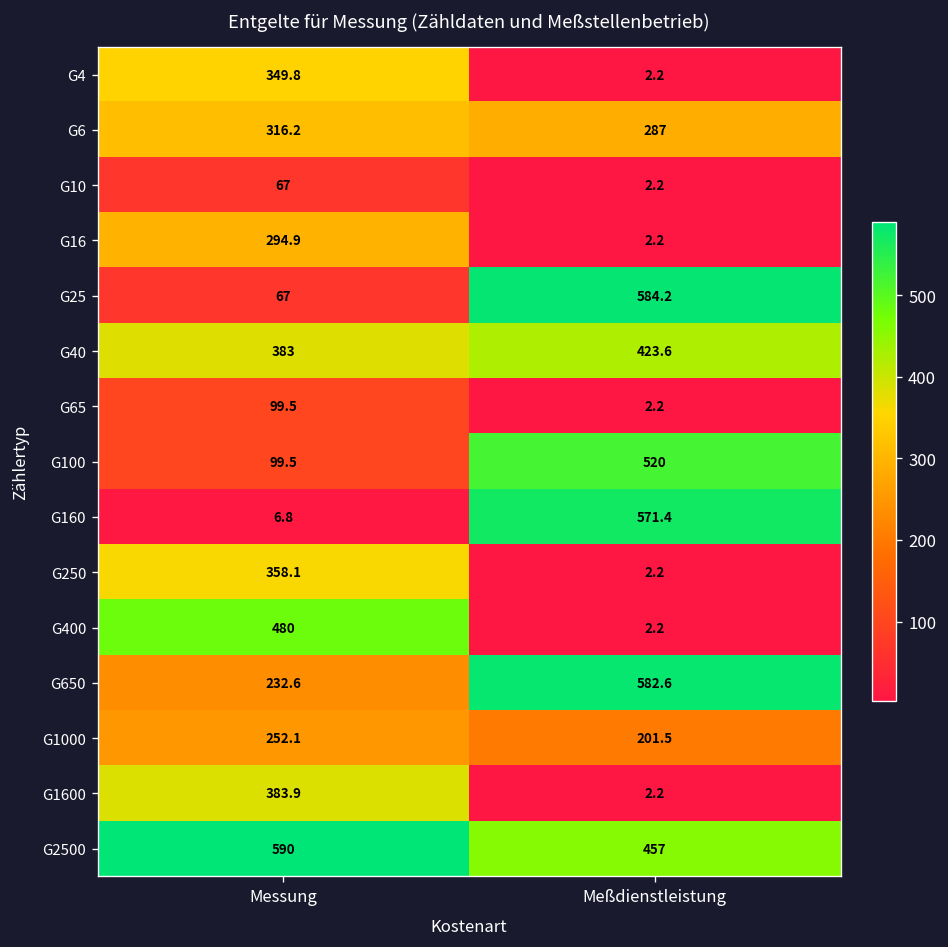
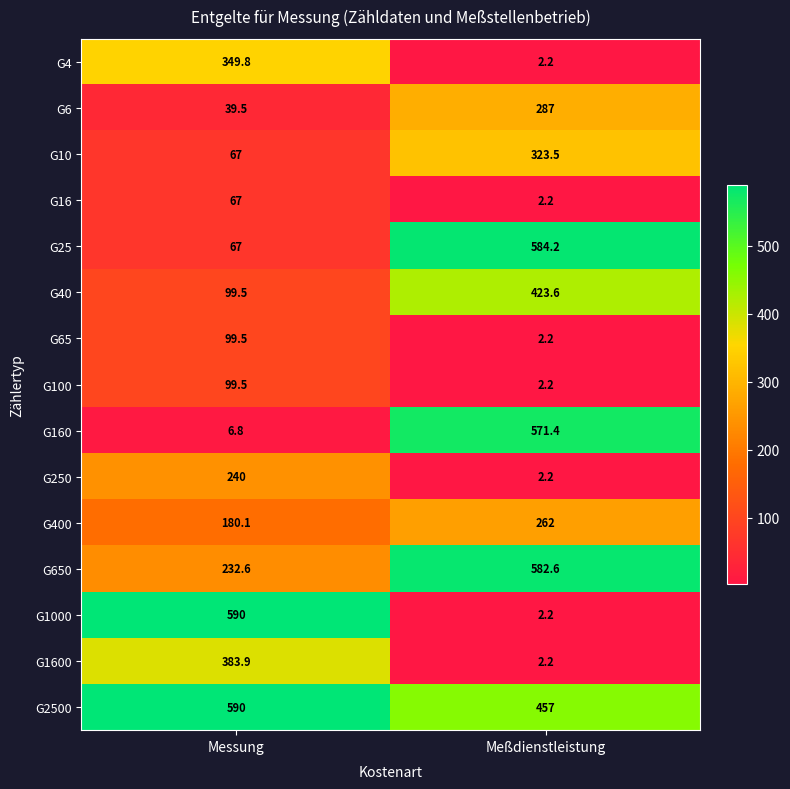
G6, Messung: 316.2 -> 39.5
G10, Meßdienstleistung: 2.2 -> 323.5
G16, Messung: 294.9 -> 67
G40, Messung: 383 -> 99.5
G100, Meßdienstleistung: 520 -> 2.2
G250, Messung: 358.1 -> 240
G400, Messung: 480 -> 180.1
G400, Meßdienstleistung: 2.2 -> 262
G1000, Messung: 252.1 -> 590
G1000, Meßdienstleistung: 201.5 -> 2.2
